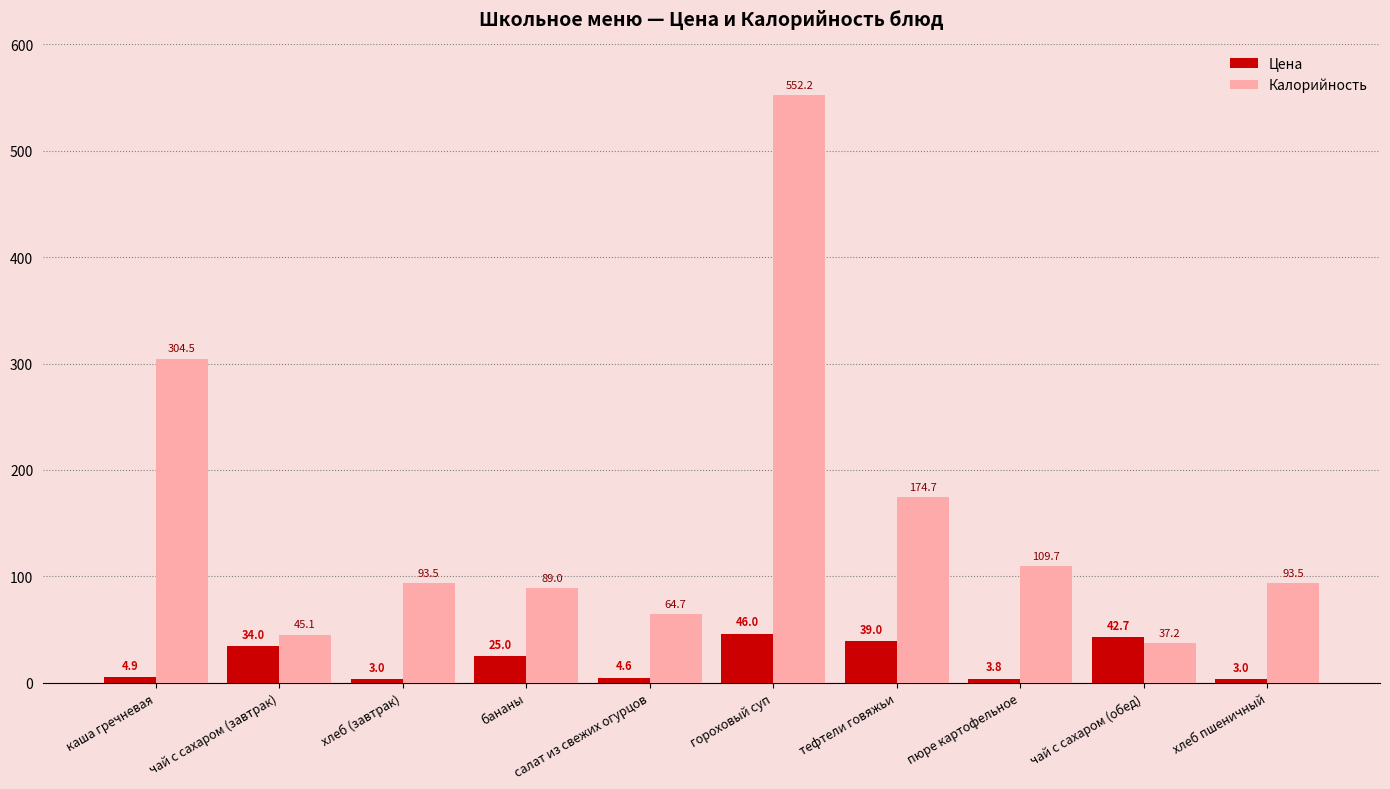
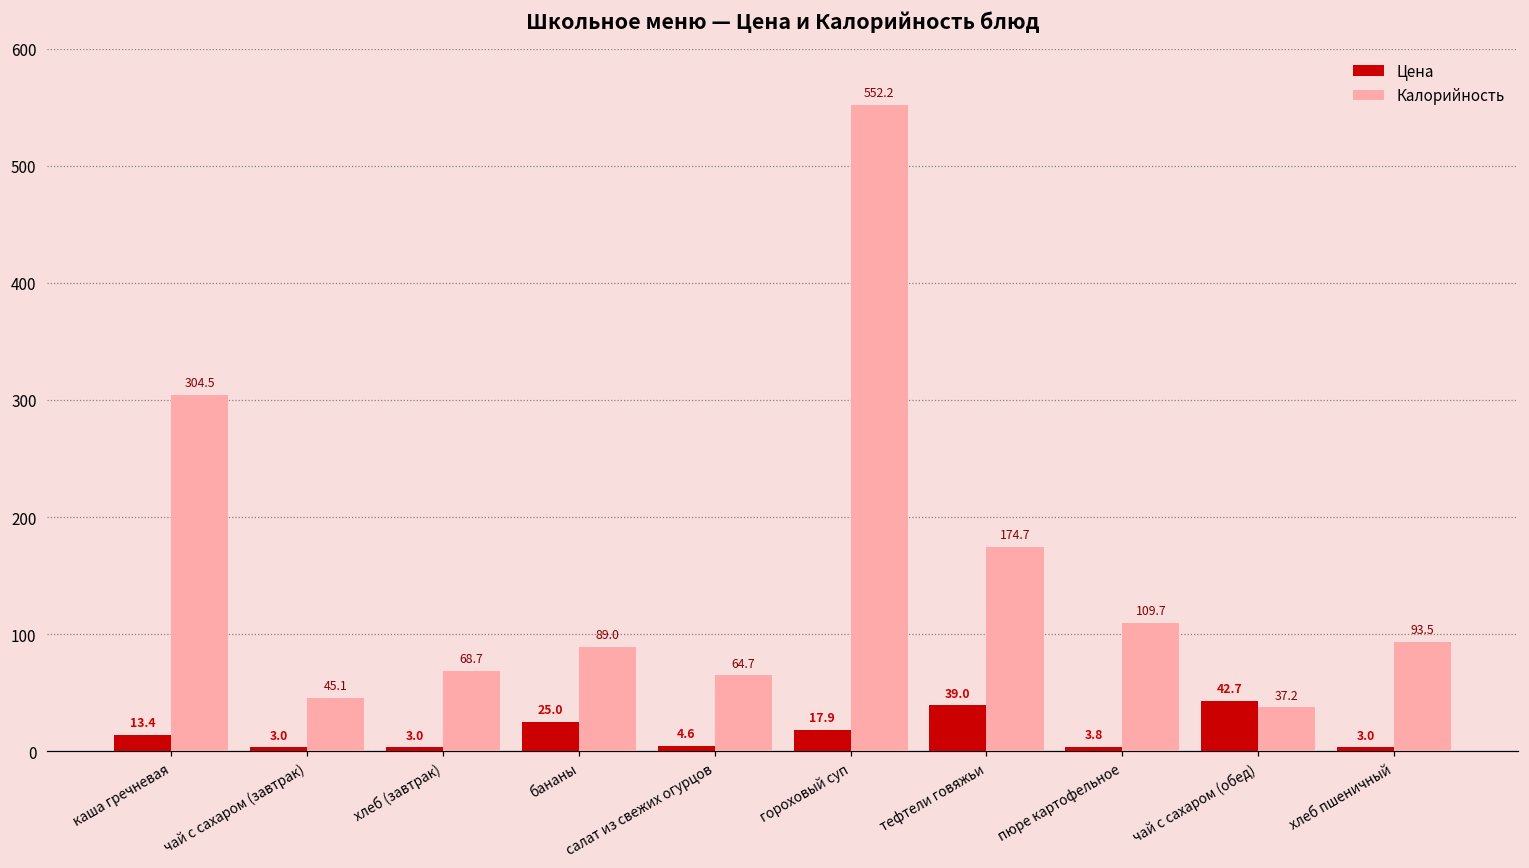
Цена, каша гречневая: 4.9 -> 13.4
Цена, чай с сахаром (завтрак): 34.0 -> 3.0
Калорийность, хлеб (завтрак): 93.5 -> 68.7
Цена, гороховый суп: 46.0 -> 17.9
